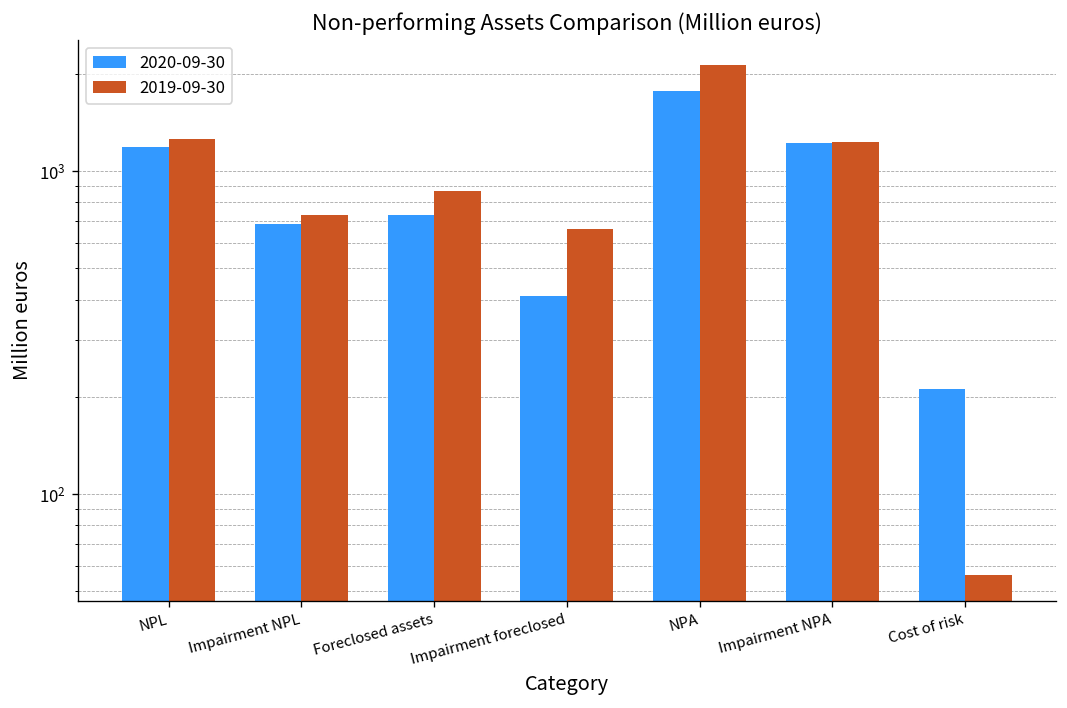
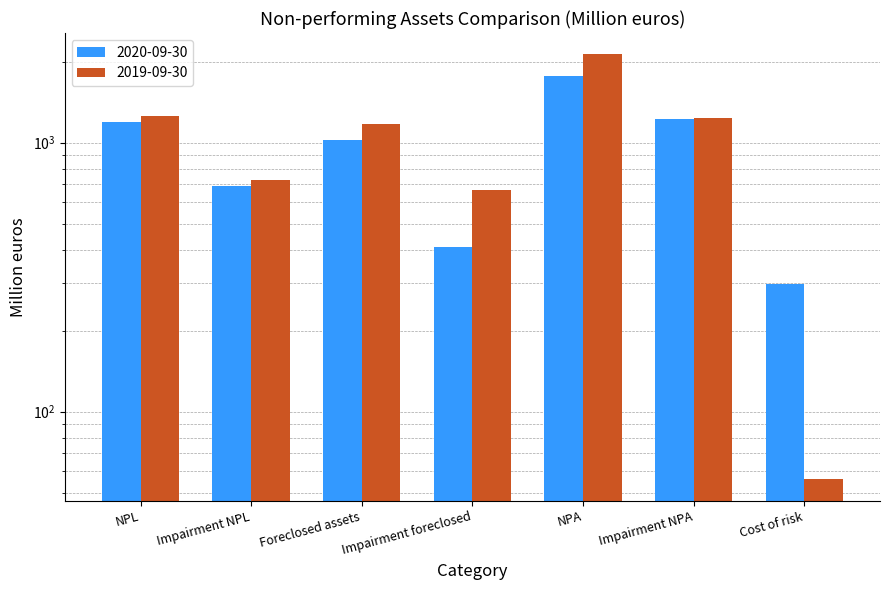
2020-09-30, Foreclosed assets: 730 -> 1020
2019-09-30, Foreclosed assets: 870 -> 1200
2020-09-30, Cost of risk: 210 -> 300
